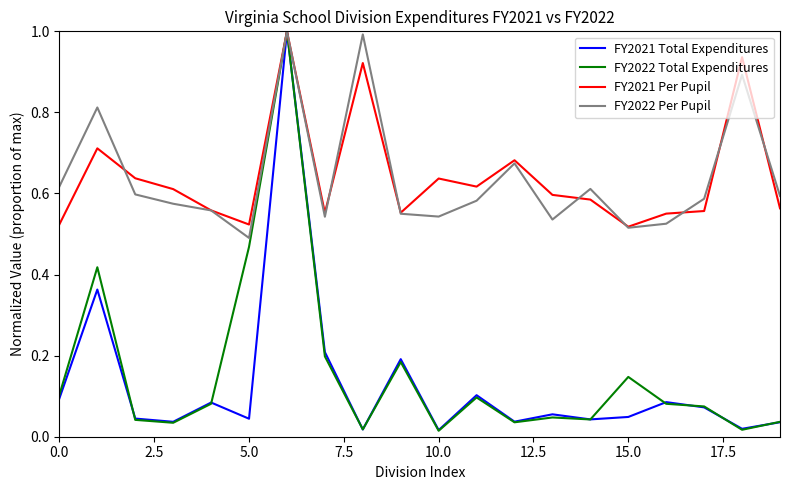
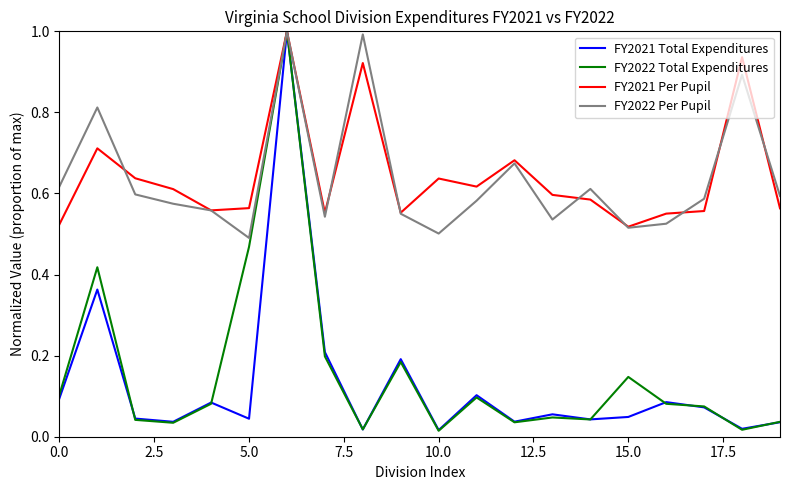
FY2021 Per Pupil, 5.0: 0.52 -> 0.56
FY2022 Per Pupil, 10.0: 0.54 -> 0.50
